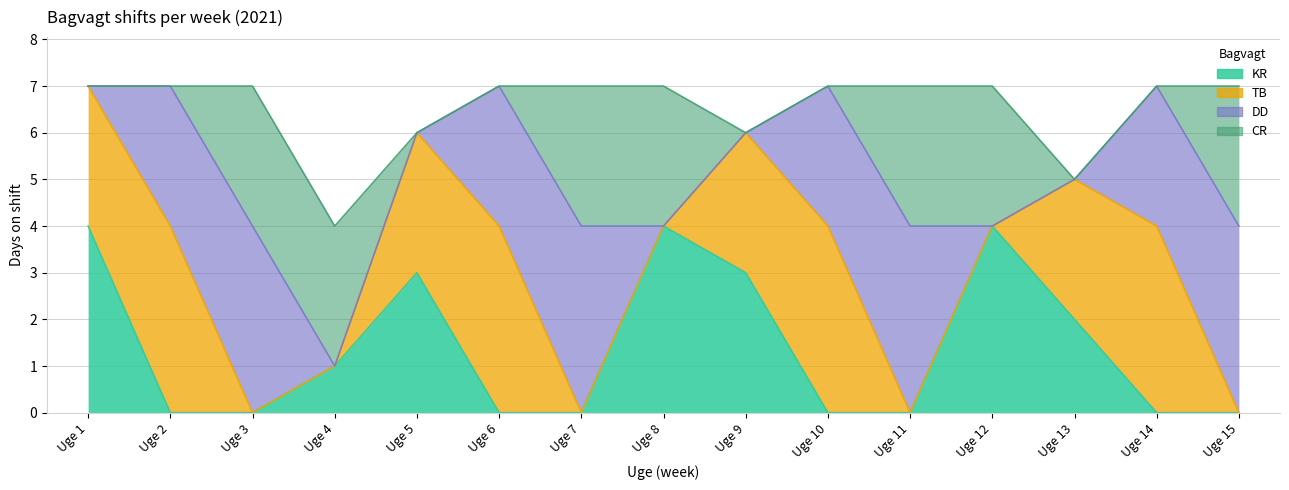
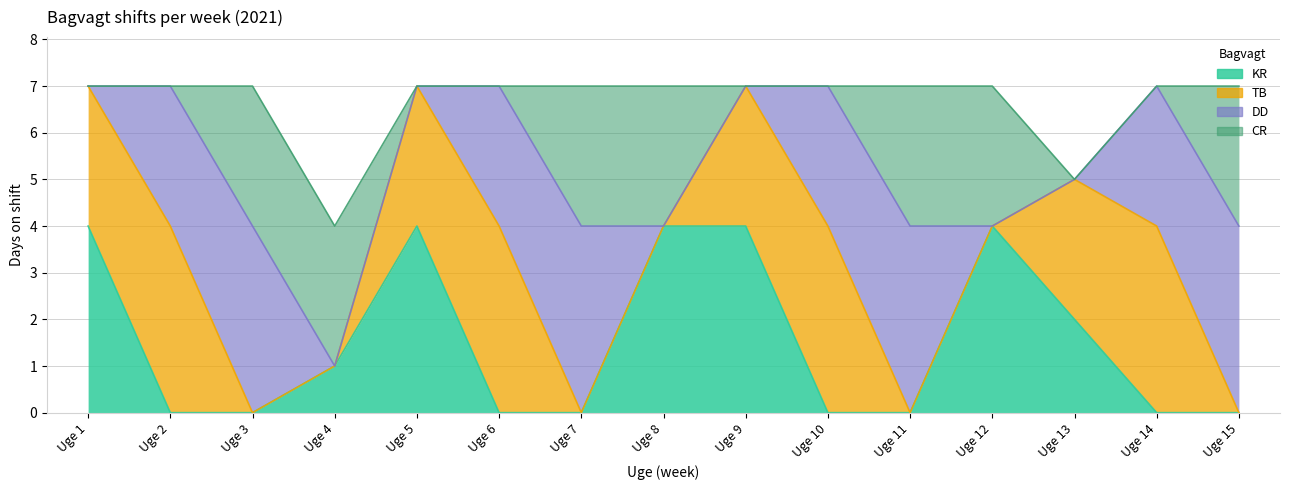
KR, Uge 5: 3 -> 4
KR, Uge 9: 3 -> 4
